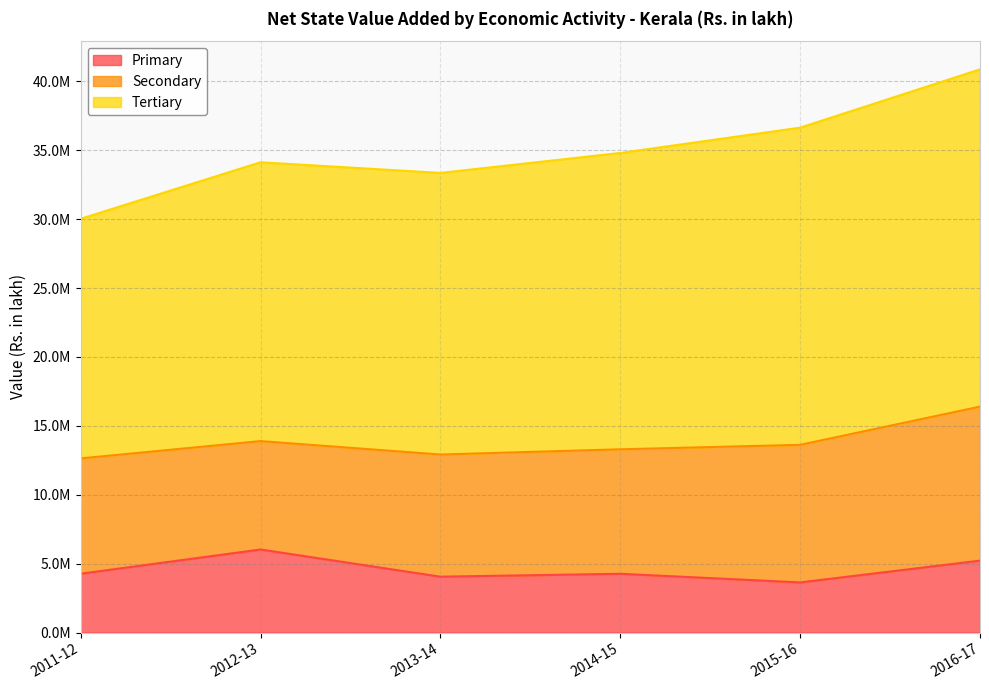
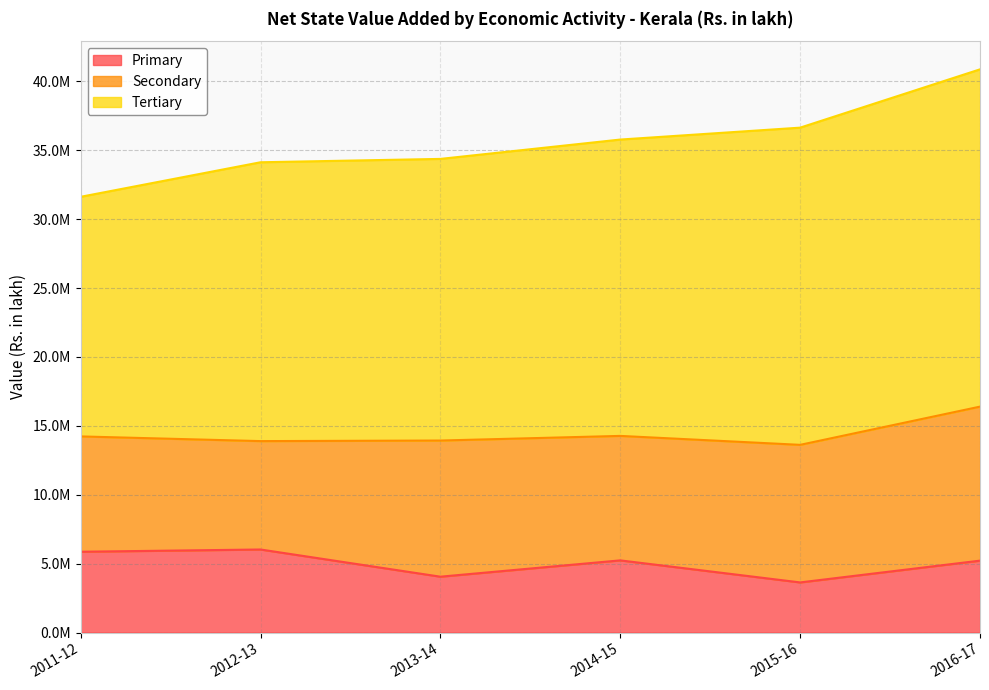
Primary, 2011-12: 4300000 -> 5900000
Secondary, 2013-14: 8900000 -> 9900000
Primary, 2014-15: 4300000 -> 5200000
